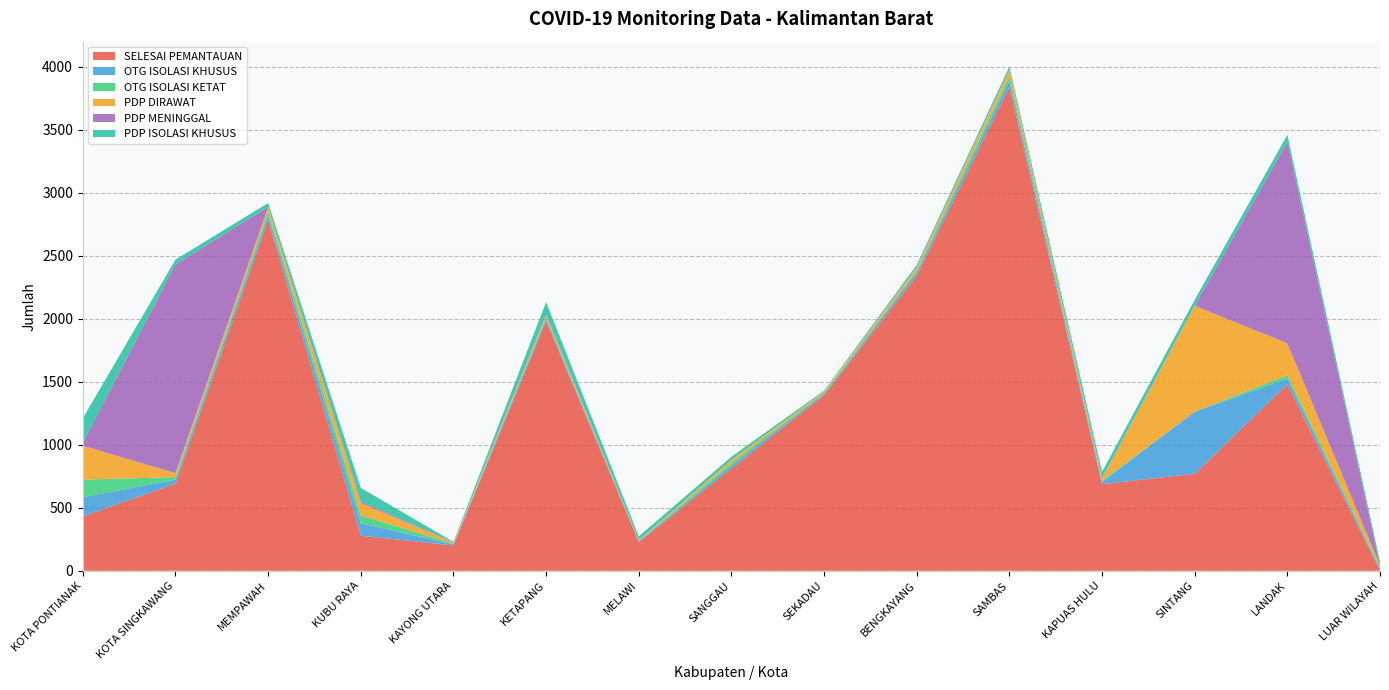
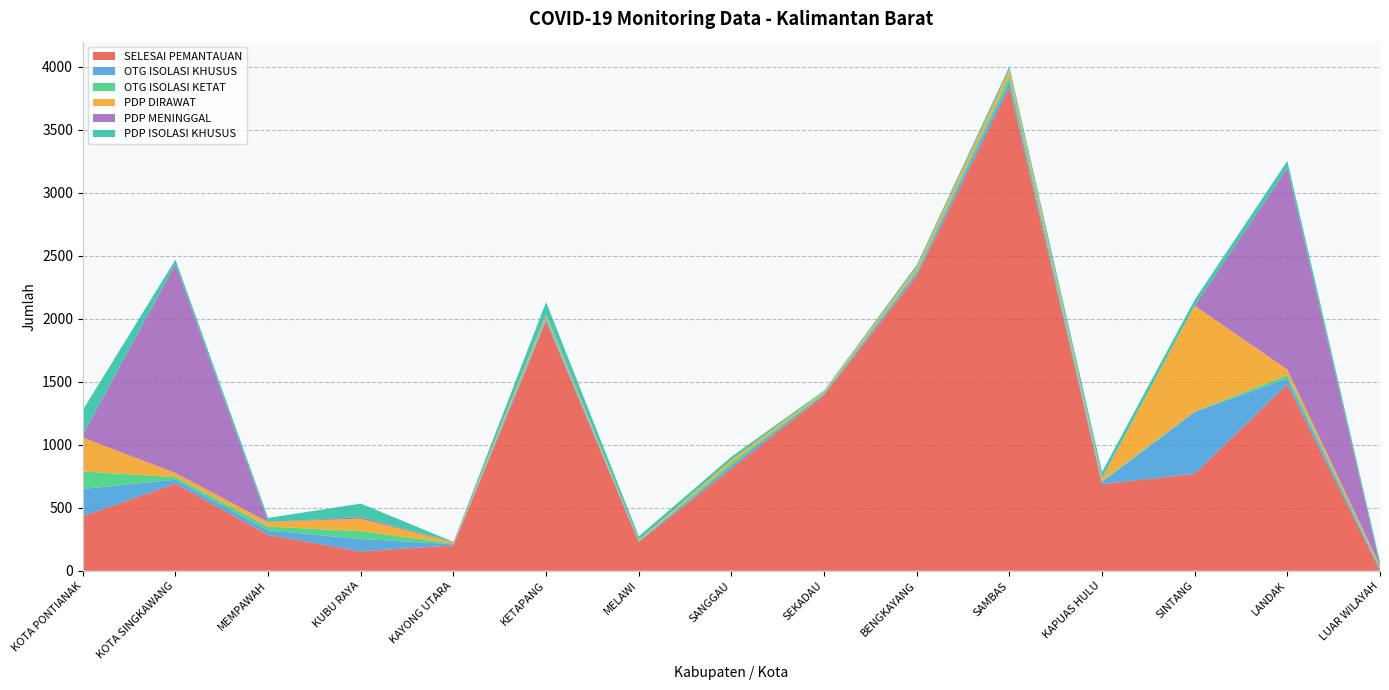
OTG ISOLASI KHUSUS, KOTA PONTIANAK: 150 -> 220
SELESAI PEMANTAUAN, MEMPAWAH: 2780 -> 280
SELESAI PEMANTAUAN, KUBU RAYA: 280 -> 150
PDP DIRAWAT, LANDAK: 250 -> 50
